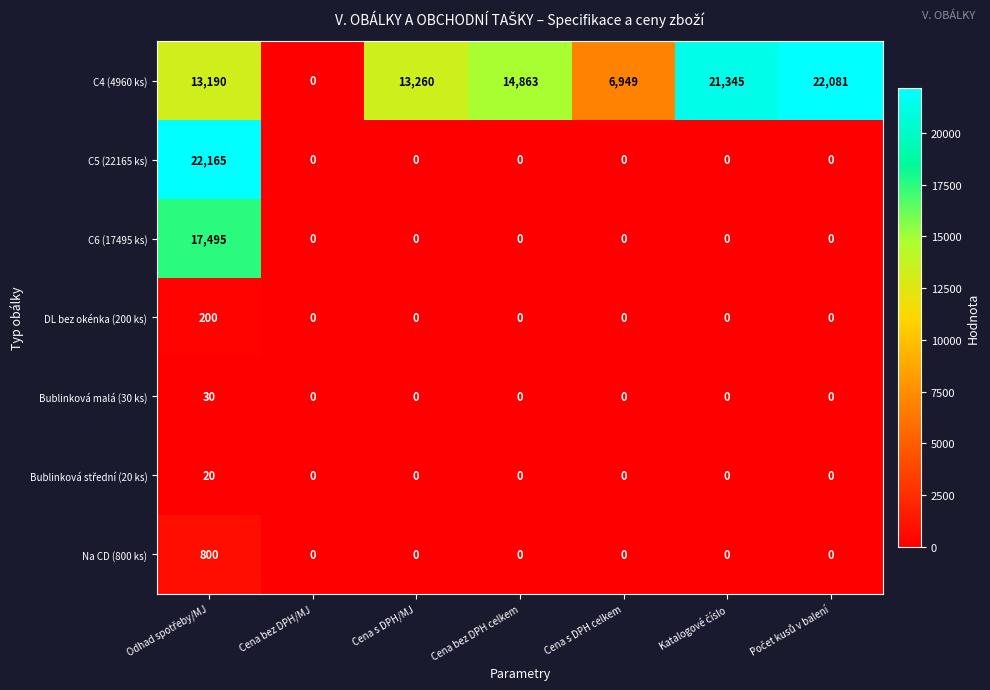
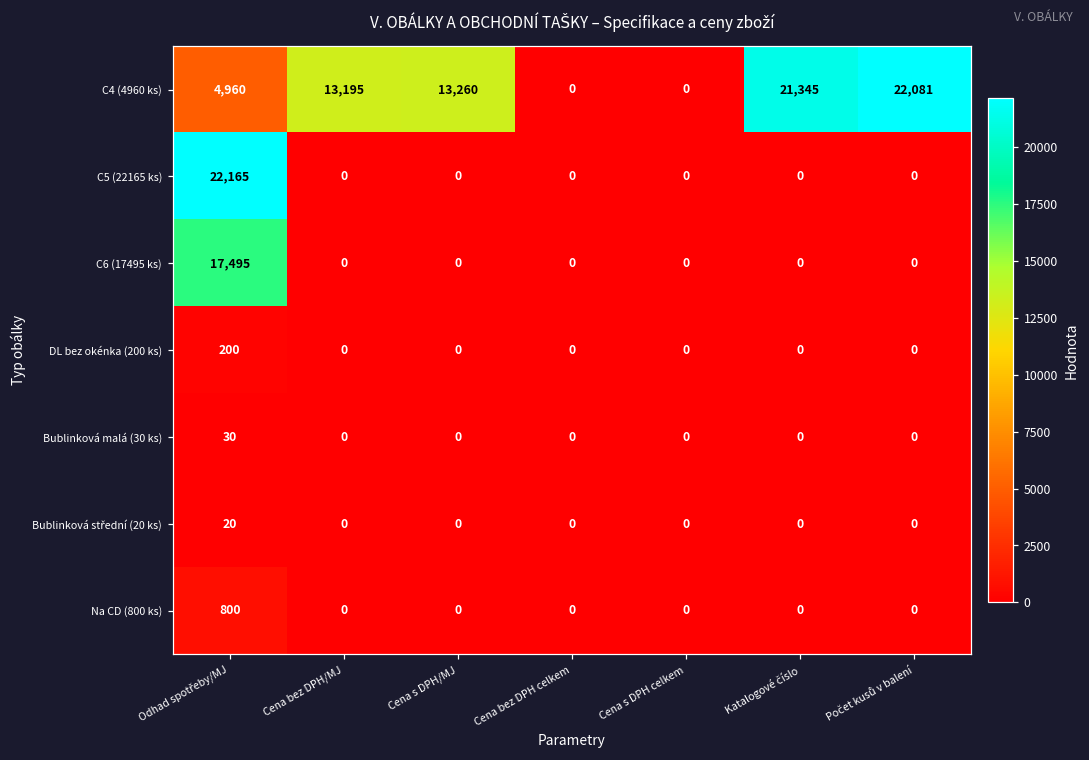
C4 (4960 ks), Odhad spotřeby/MJ: 13,190 -> 4,960
C4 (4960 ks), Cena bez DPH/MJ: 0 -> 13,195
C4 (4960 ks), Cena bez DPH celkem: 14,863 -> 0
C4 (4960 ks), Cena s DPH celkem: 6,949 -> 0
